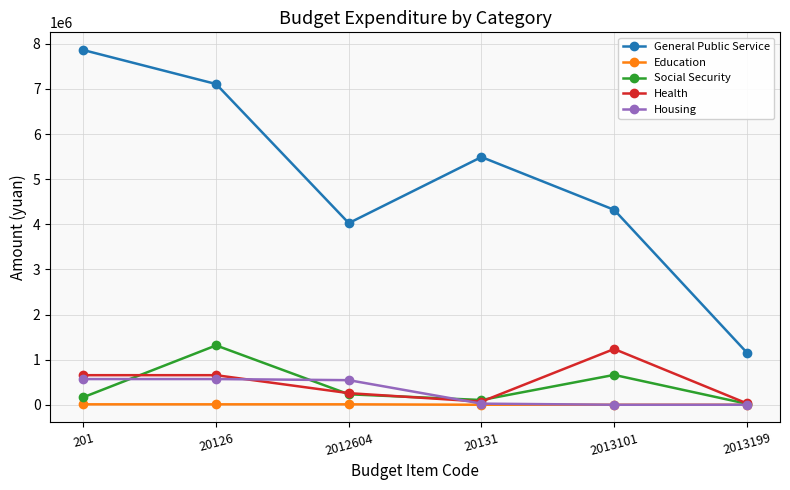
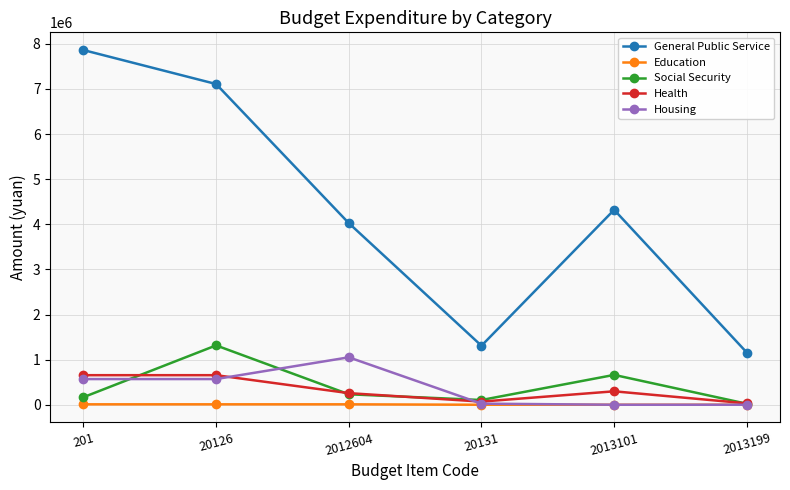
Housing, 2012604: 500000 -> 1100000
General Public Service, 20131: 5500000 -> 1300000
Health, 2013101: 1200000 -> 300000
